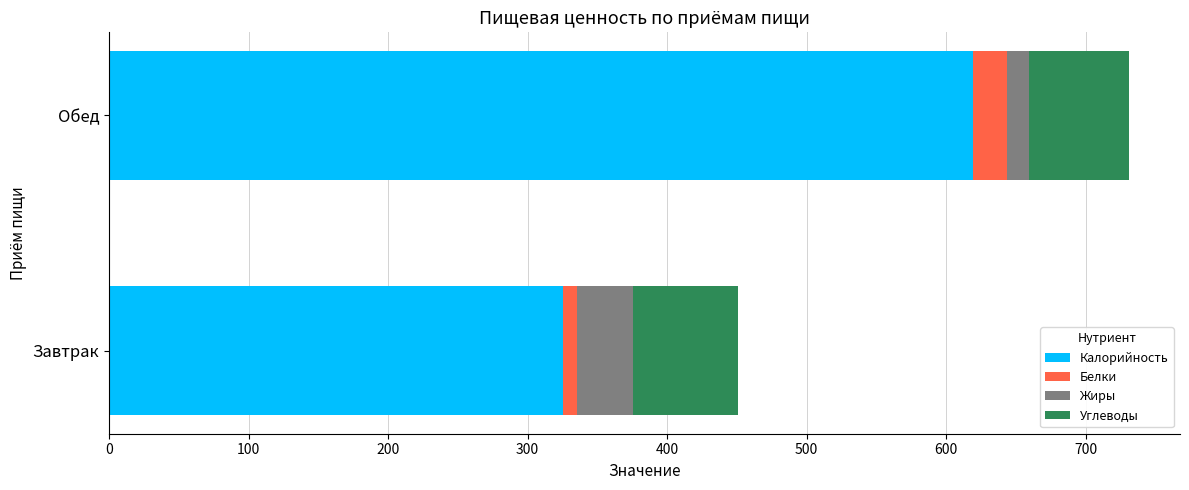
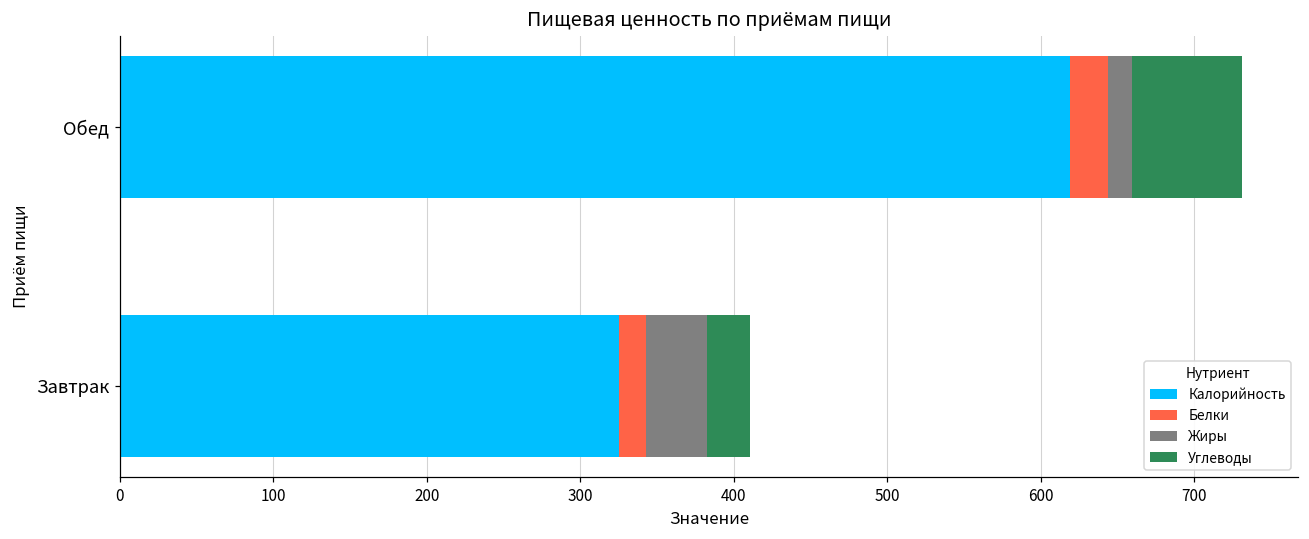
Белки, Завтрак: 10 -> 17
Углеводы, Завтрак: 75 -> 28
